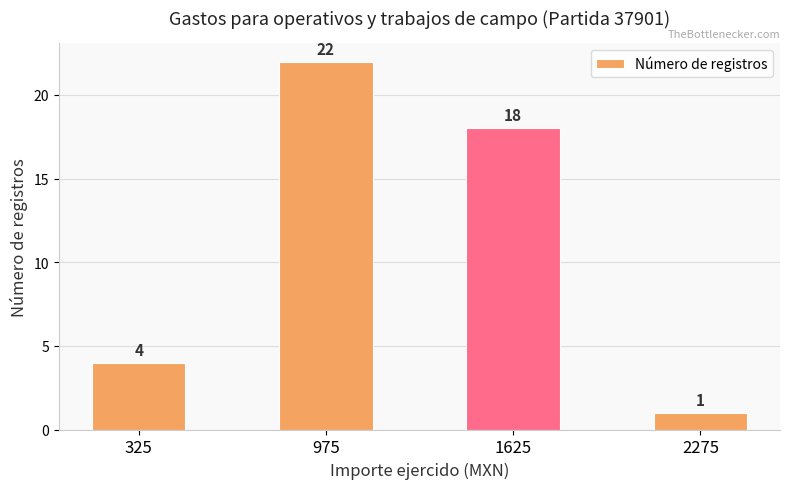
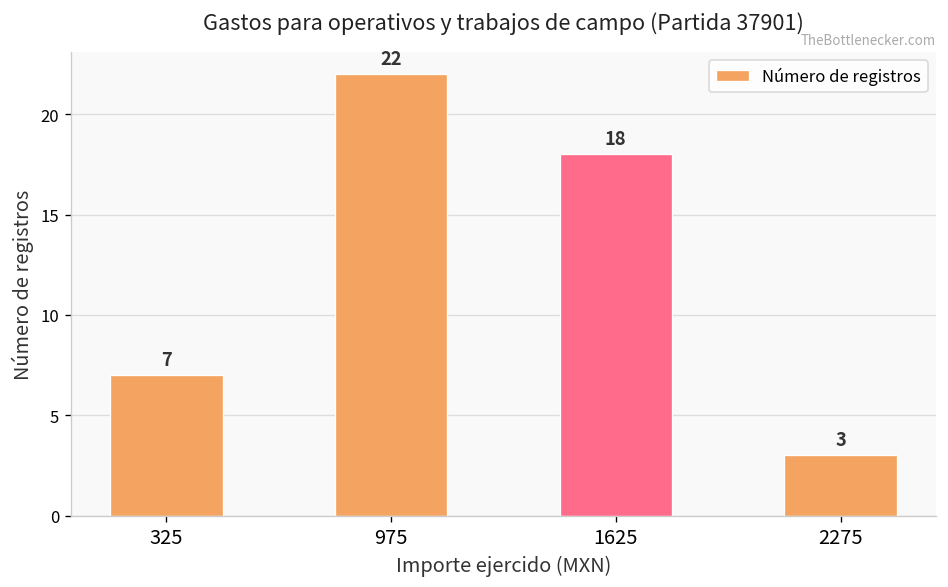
325: 4 -> 7
2275: 1 -> 3
